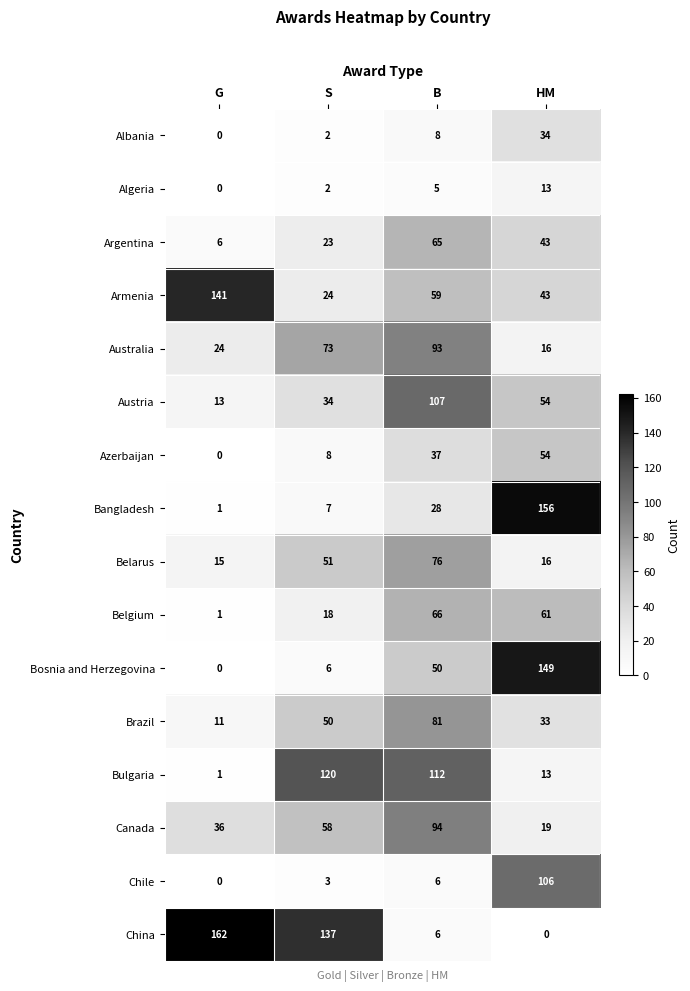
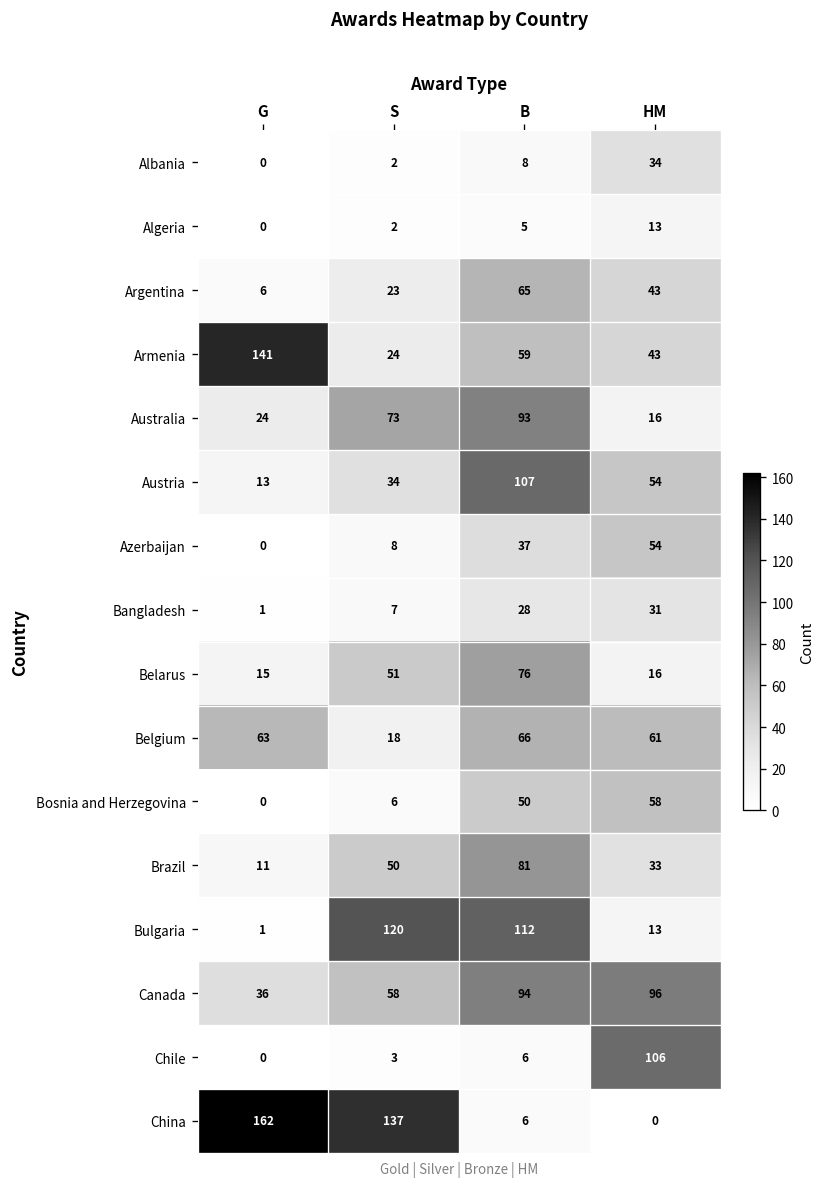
Bangladesh, HM: 156 -> 31
Belgium, G: 1 -> 63
Bosnia and Herzegovina, HM: 149 -> 58
Canada, HM: 19 -> 96
